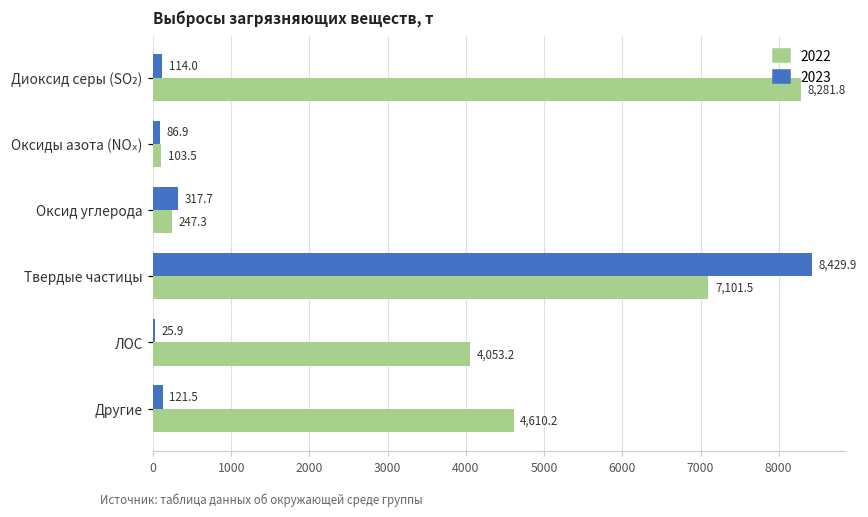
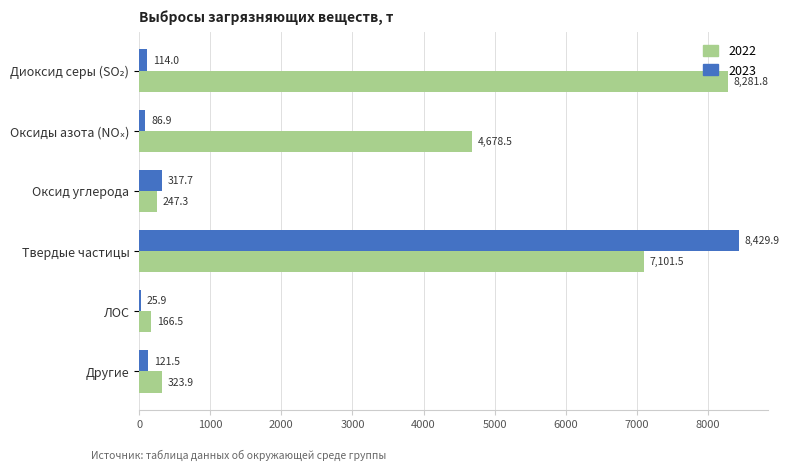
2022, Оксиды азота (NOₓ): 103.5 -> 4,678.5
2022, ЛОС: 4,053.2 -> 166.5
2022, Другие: 4,610.2 -> 323.9
